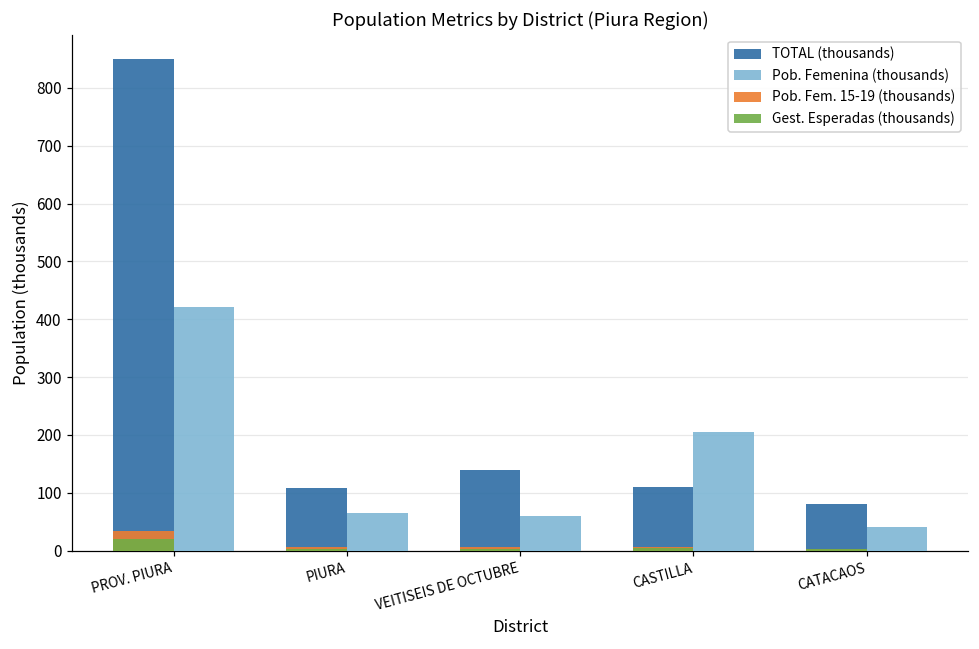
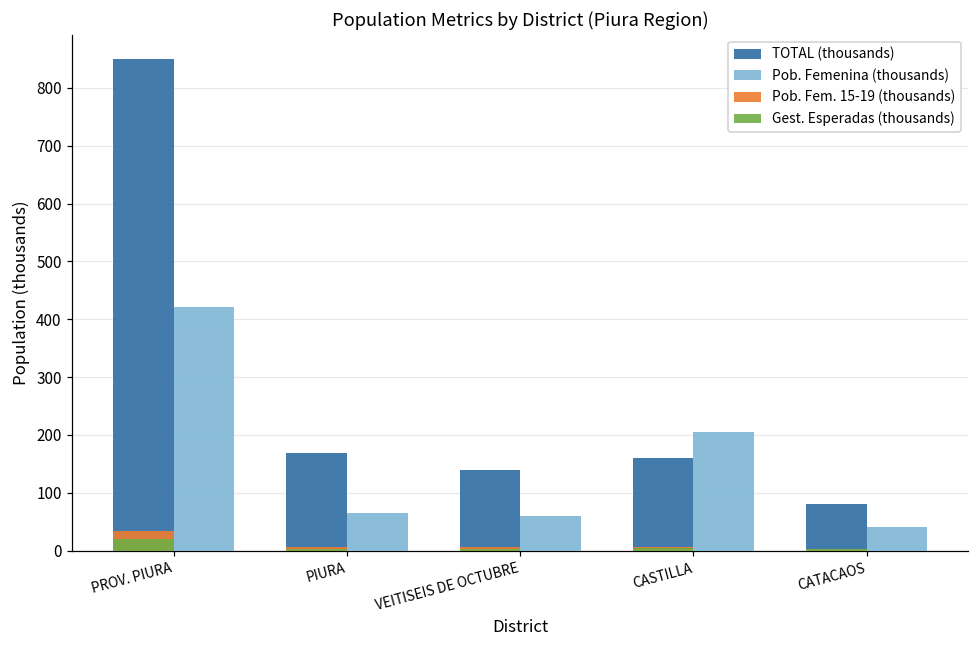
TOTAL (thousands), PIURA: 110 -> 170
TOTAL (thousands), CASTILLA: 110 -> 160
